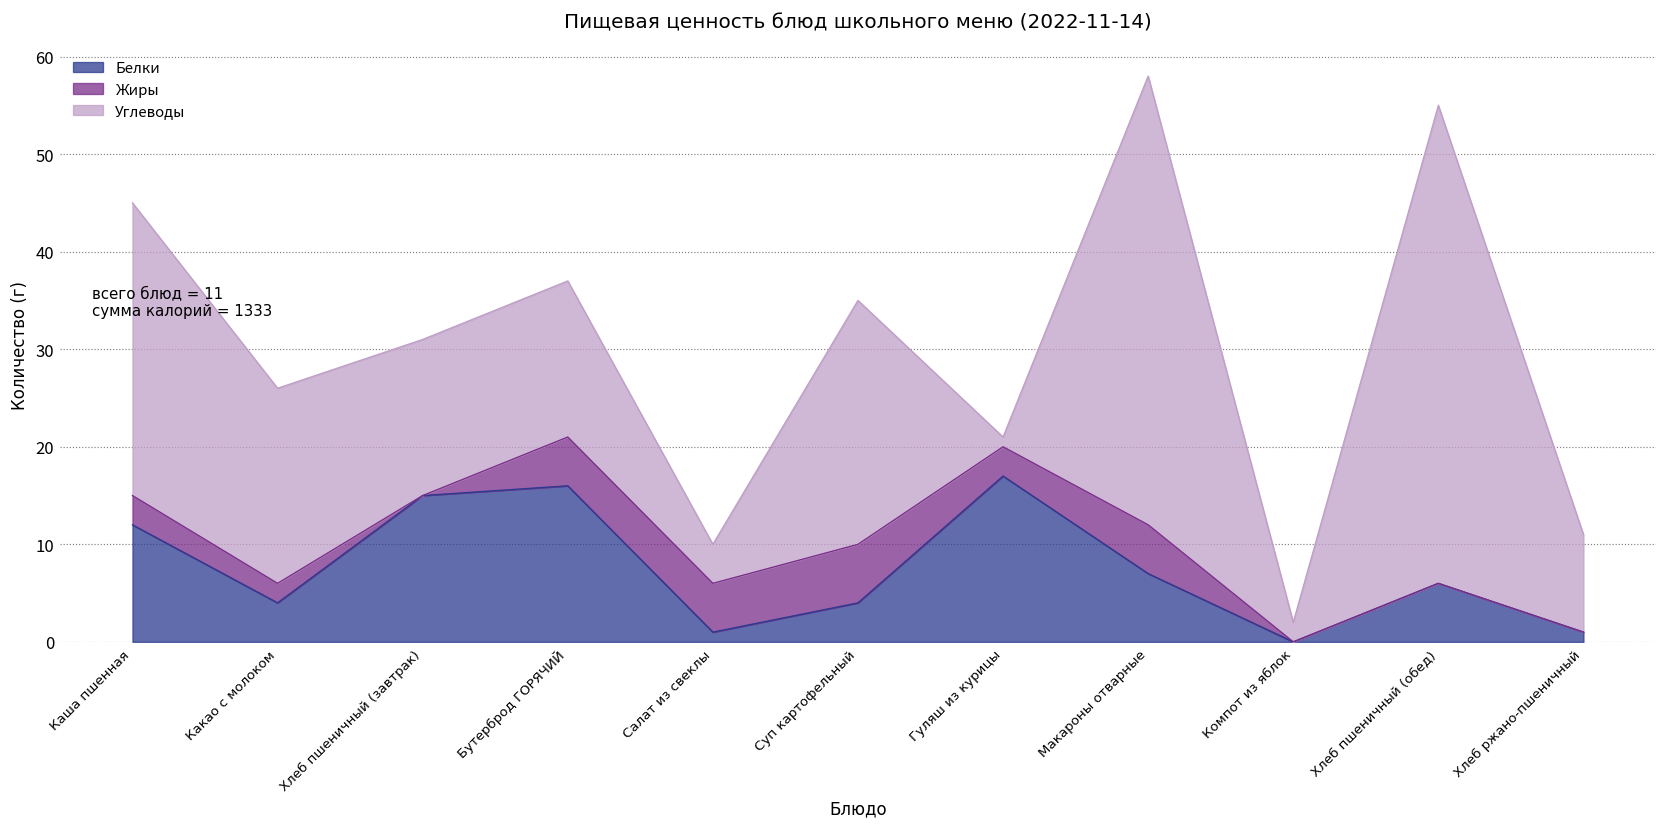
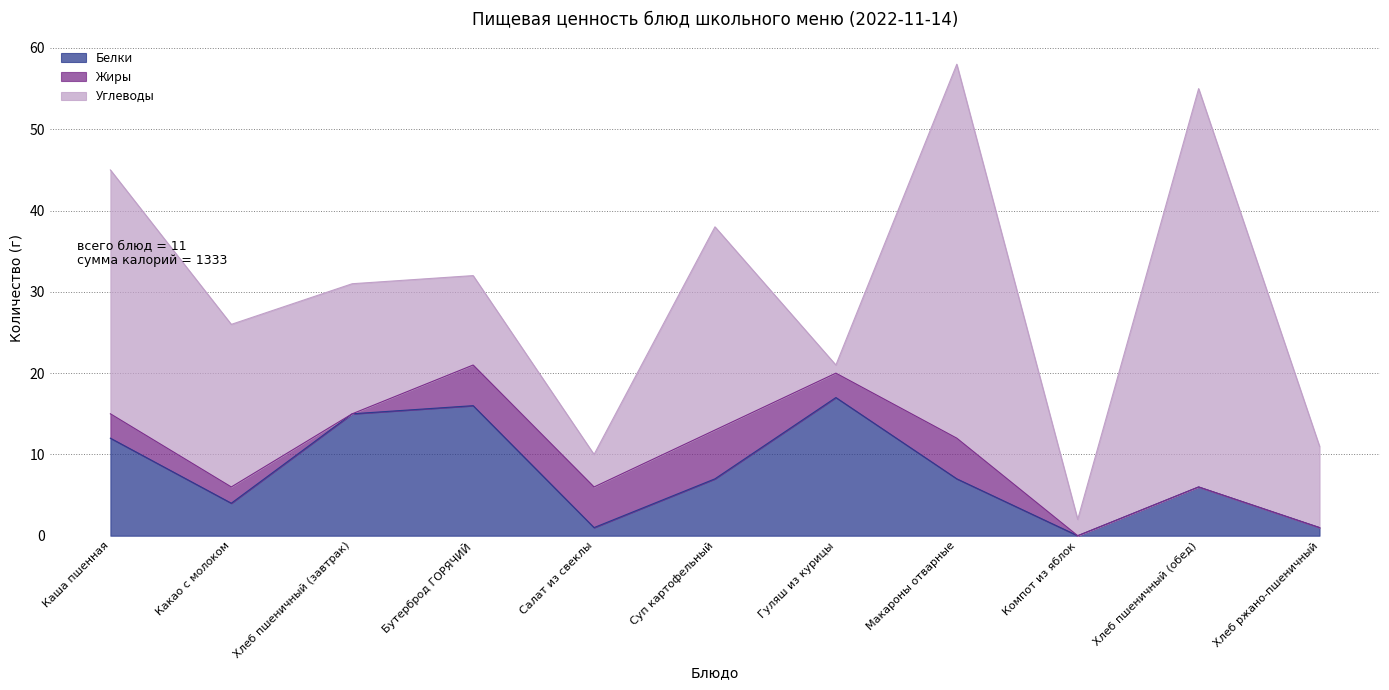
Углеводы, Бутерброд ГОРЯЧИЙ: 16 -> 11
Белки, Суп картофельный: 4 -> 7
